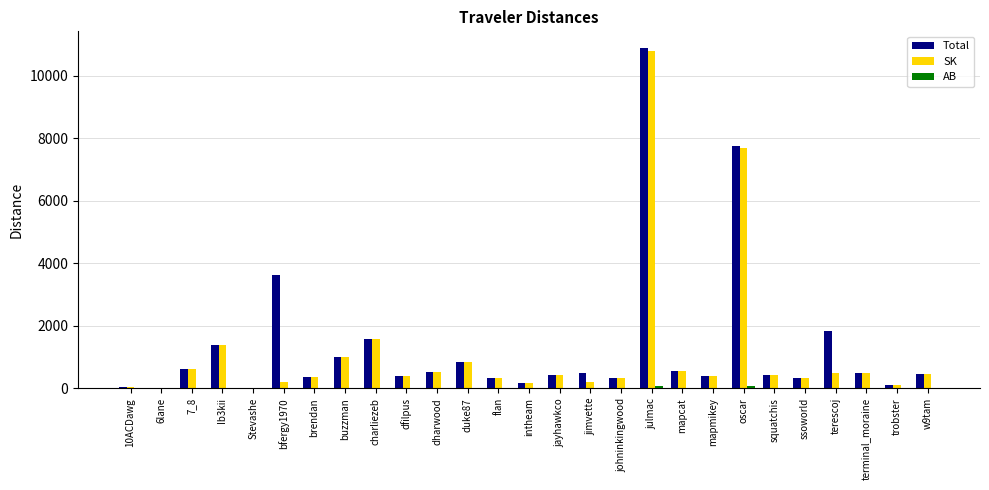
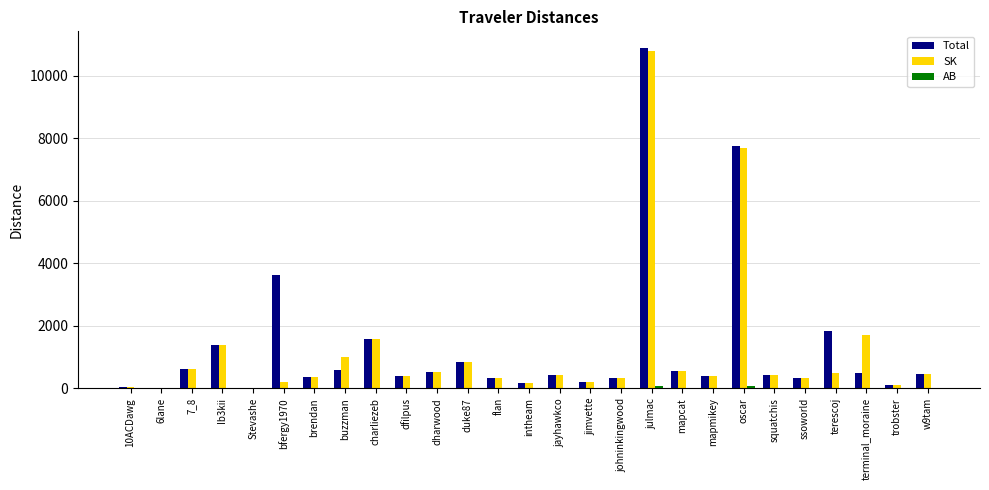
Total, buzzman: 1000 -> 600
Total, jimvette: 500 -> 200
SK, terminal_moraine: 500 -> 1700
